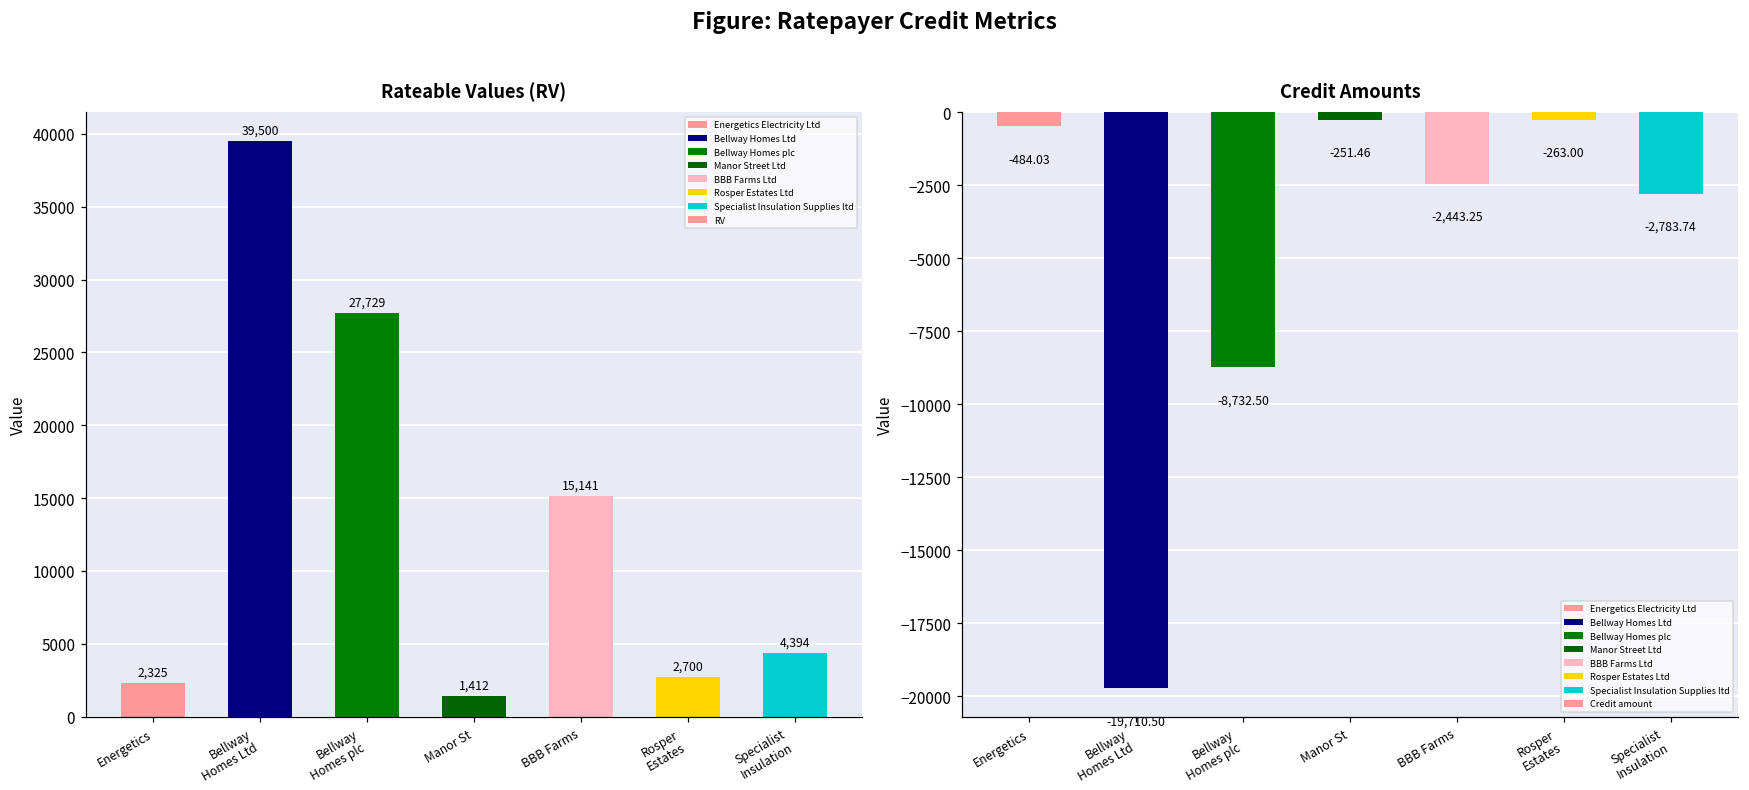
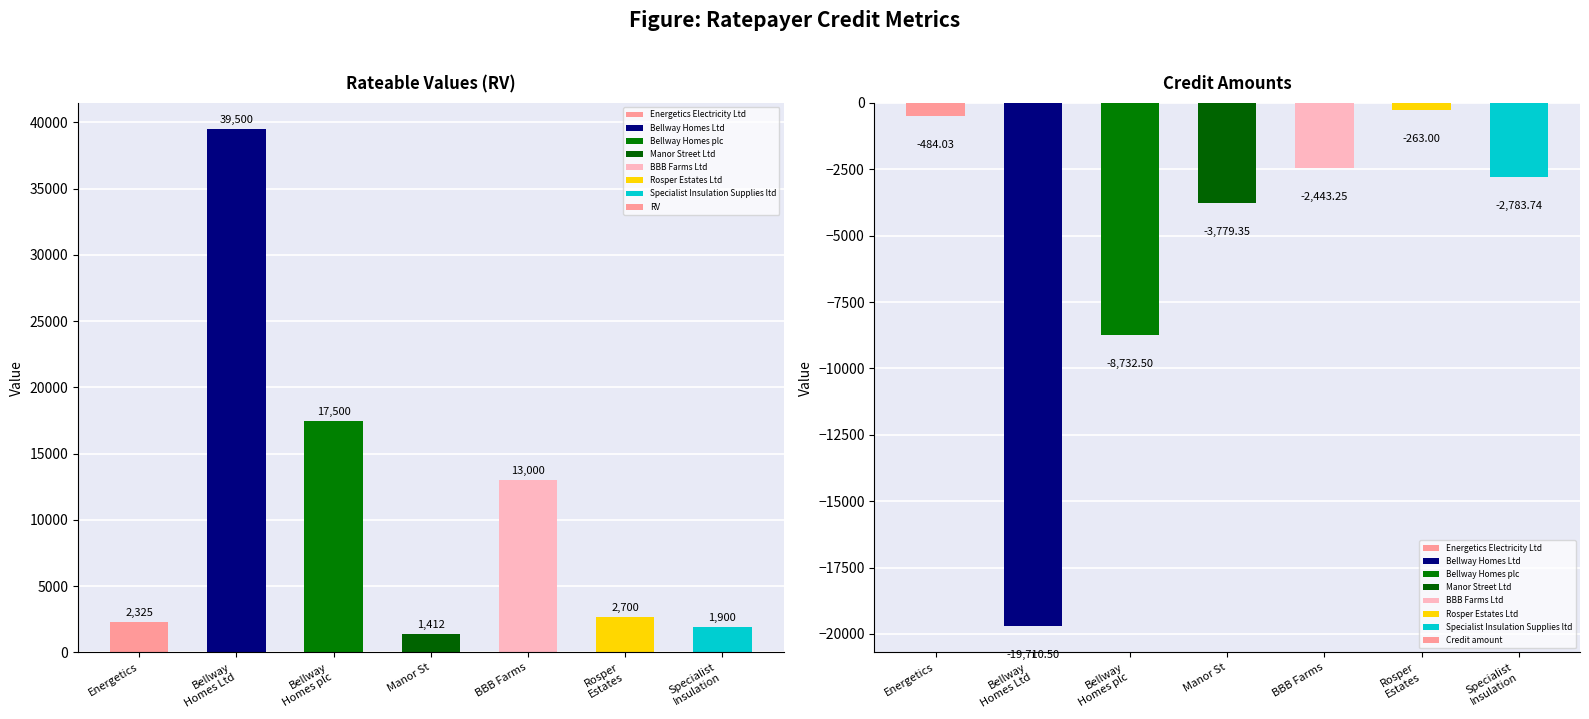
Rateable Values (RV), Bellway Homes plc: 27,729 -> 17,500
Rateable Values (RV), BBB Farms: 15,141 -> 13,000
Rateable Values (RV), Specialist Insulation: 4,394 -> 1,900
Credit Amounts, Manor St: -251.46 -> -3,779.35
